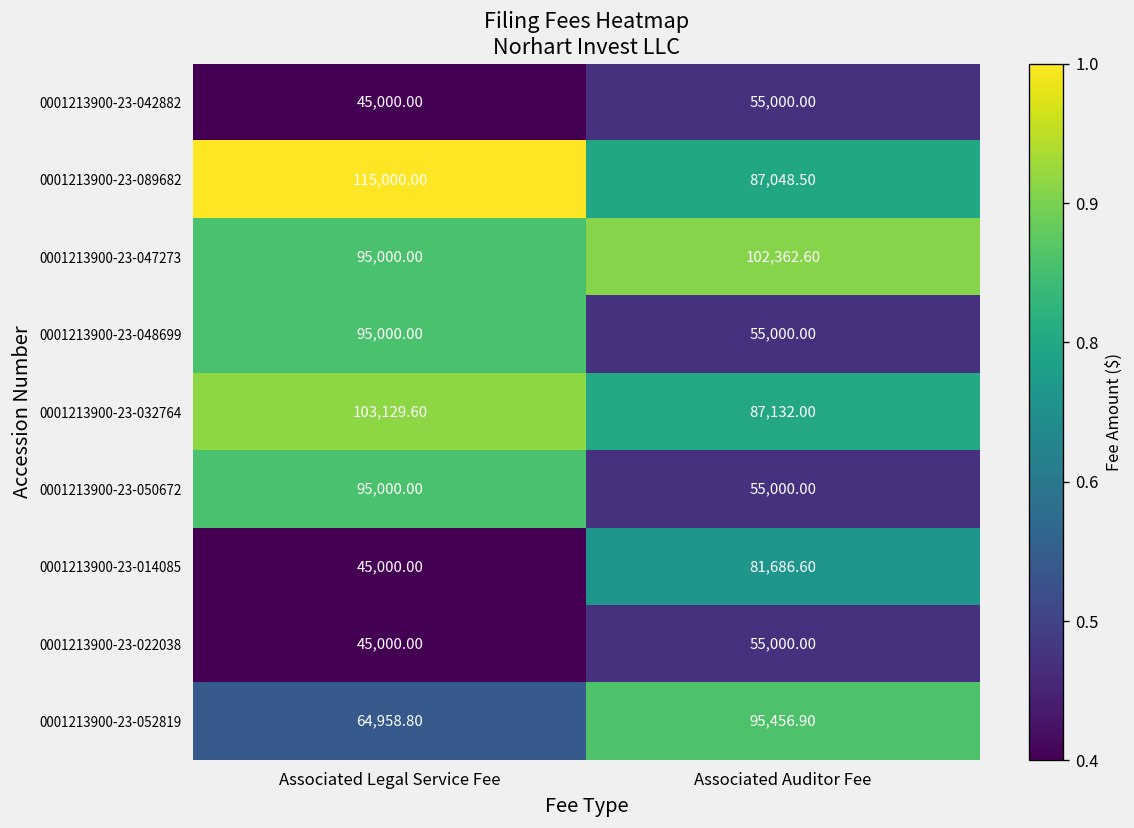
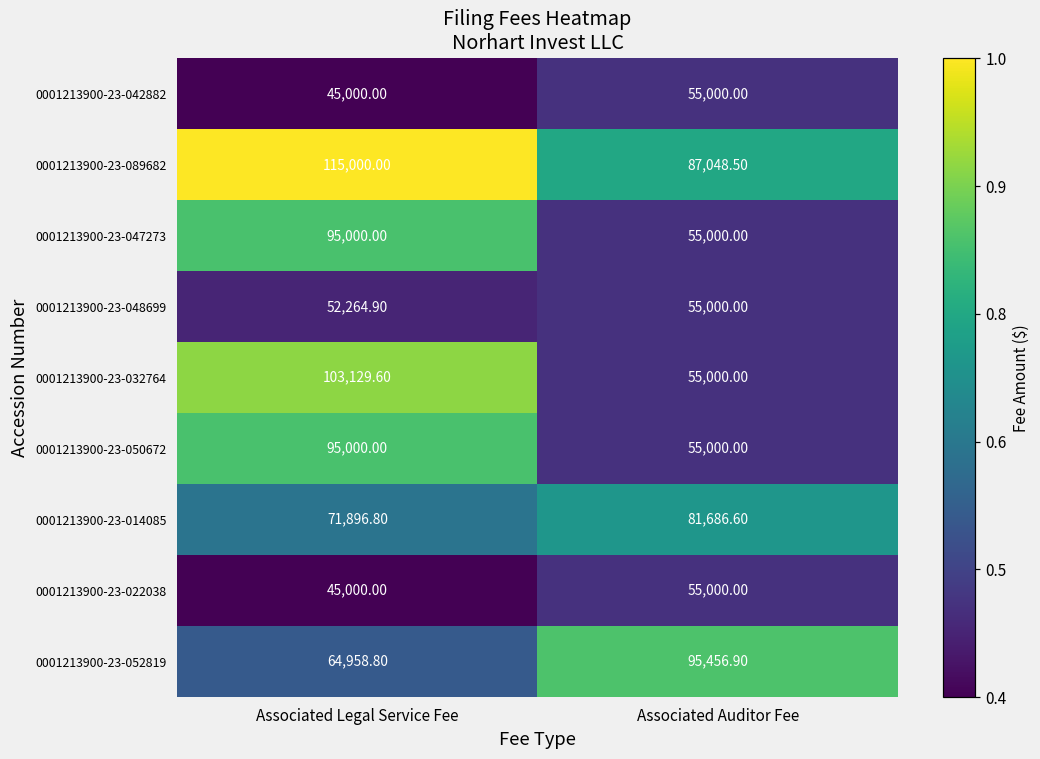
0001213900-23-047273, Associated Auditor Fee: 102,362.60 -> 55,000.00
0001213900-23-048699, Associated Legal Service Fee: 95,000.00 -> 52,264.90
0001213900-23-032764, Associated Auditor Fee: 87,132.00 -> 55,000.00
0001213900-23-014085, Associated Legal Service Fee: 45,000.00 -> 71,896.80
